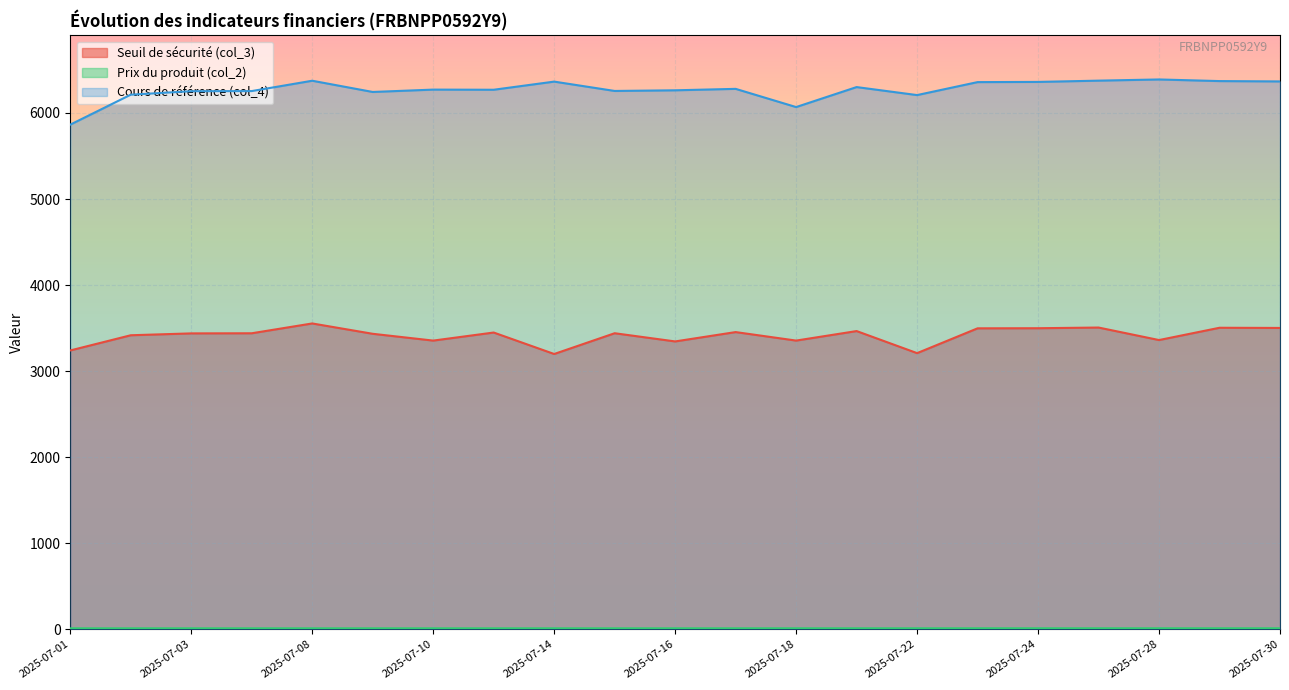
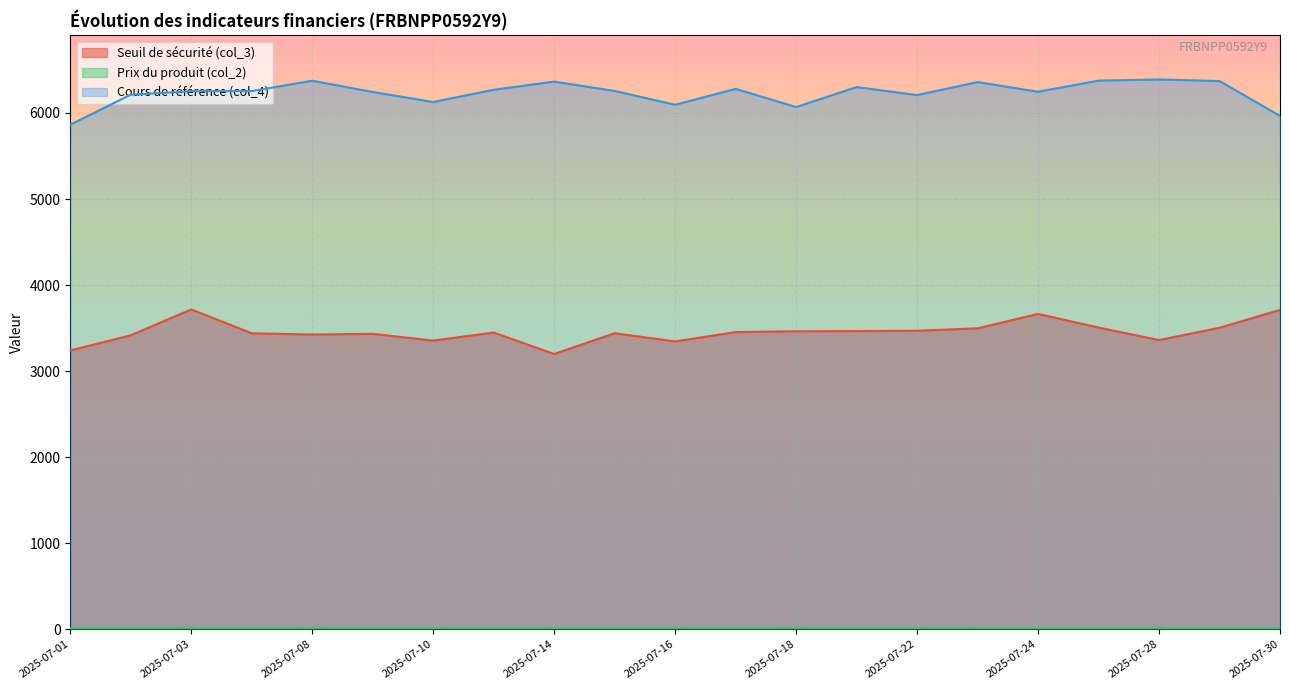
Seuil de sécurité (col_3), 2025-07-03: 3400 -> 3700
Seuil de sécurité (col_3), 2025-07-08: 3600 -> 3400
Cours de référence (col_4), 2025-07-10: 6300 -> 6100
Cours de référence (col_4), 2025-07-16: 6300 -> 6100
Seuil de sécurité (col_3), 2025-07-18: 3400 -> 3500
Seuil de sécurité (col_3), 2025-07-22: 3200 -> 3500
Seuil de sécurité (col_3), 2025-07-24: 3500 -> 3700
Cours de référence (col_4), 2025-07-24: 6400 -> 6200
Seuil de sécurité (col_3), 2025-07-30: 3500 -> 3700
Cours de référence (col_4), 2025-07-30: 6400 -> 6000
